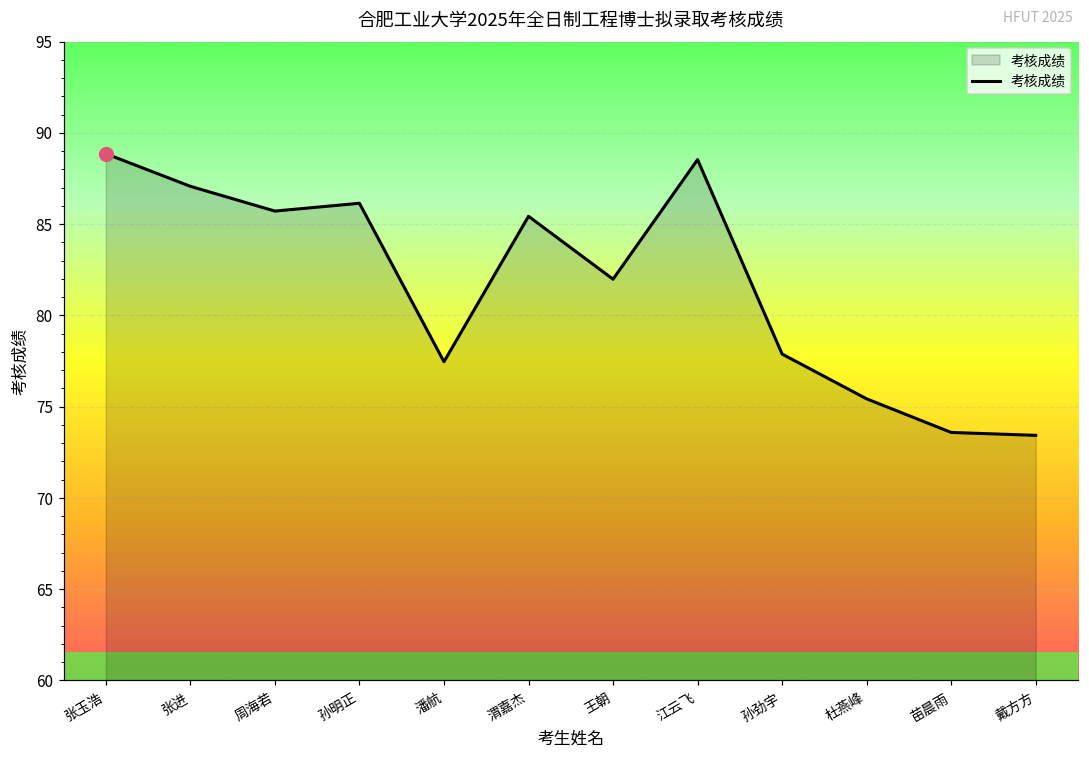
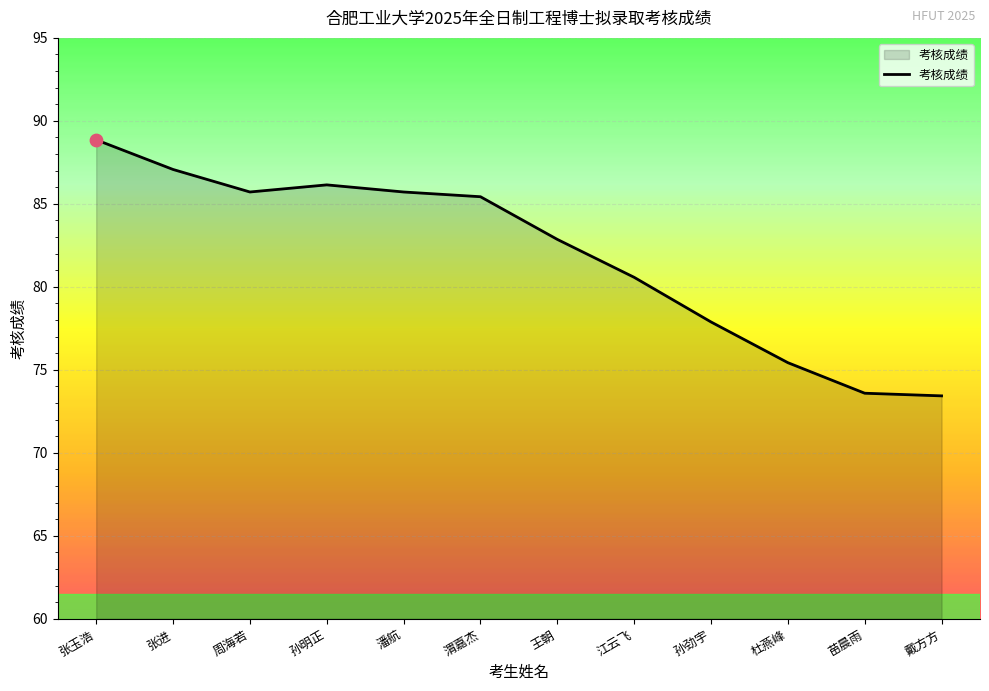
考核成绩, 潘航: 77.5 -> 85.7
考核成绩, 王朝: 82.0 -> 82.9
考核成绩, 江云飞: 88.5 -> 80.6
